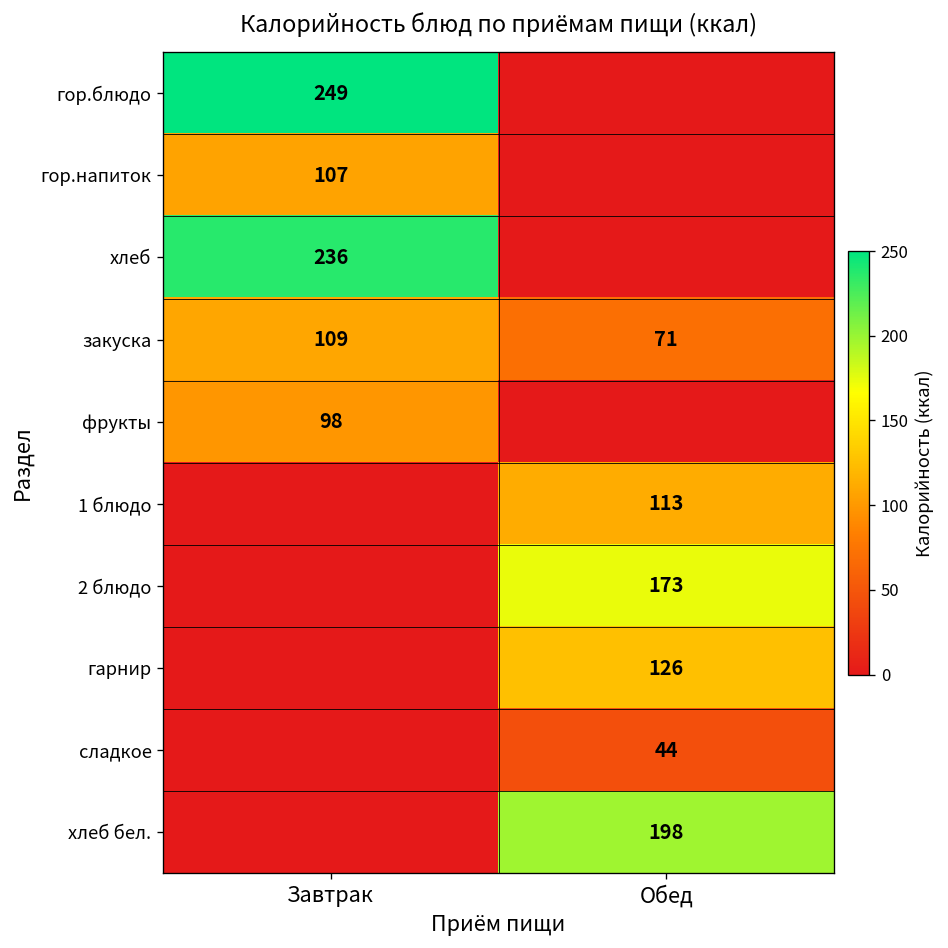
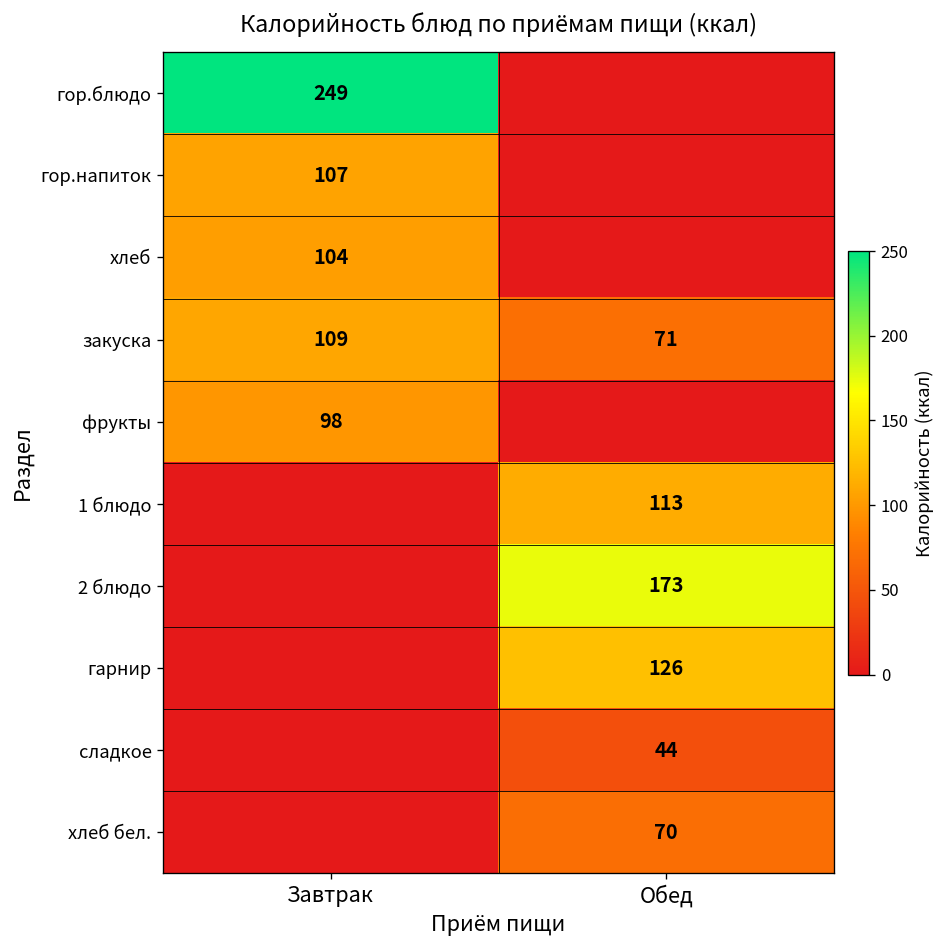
хлеб, Завтрак: 236 -> 104
хлеб бел., Обед: 198 -> 70
